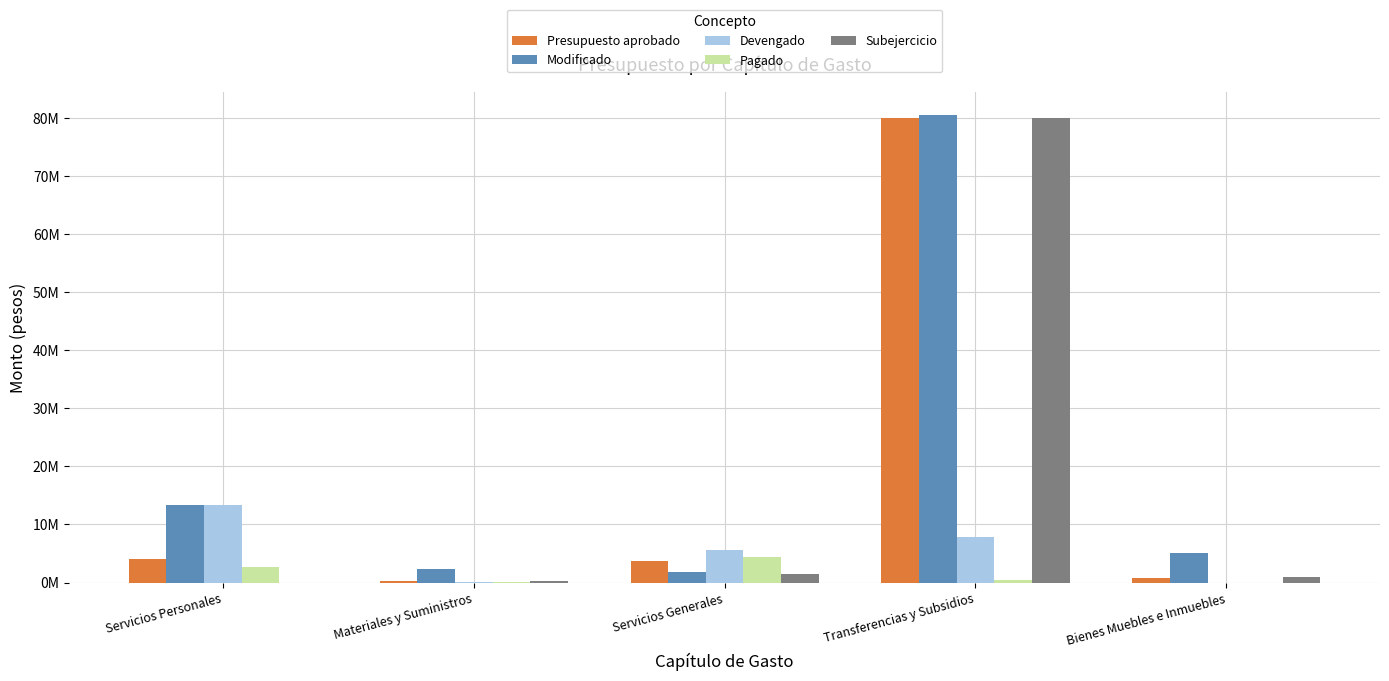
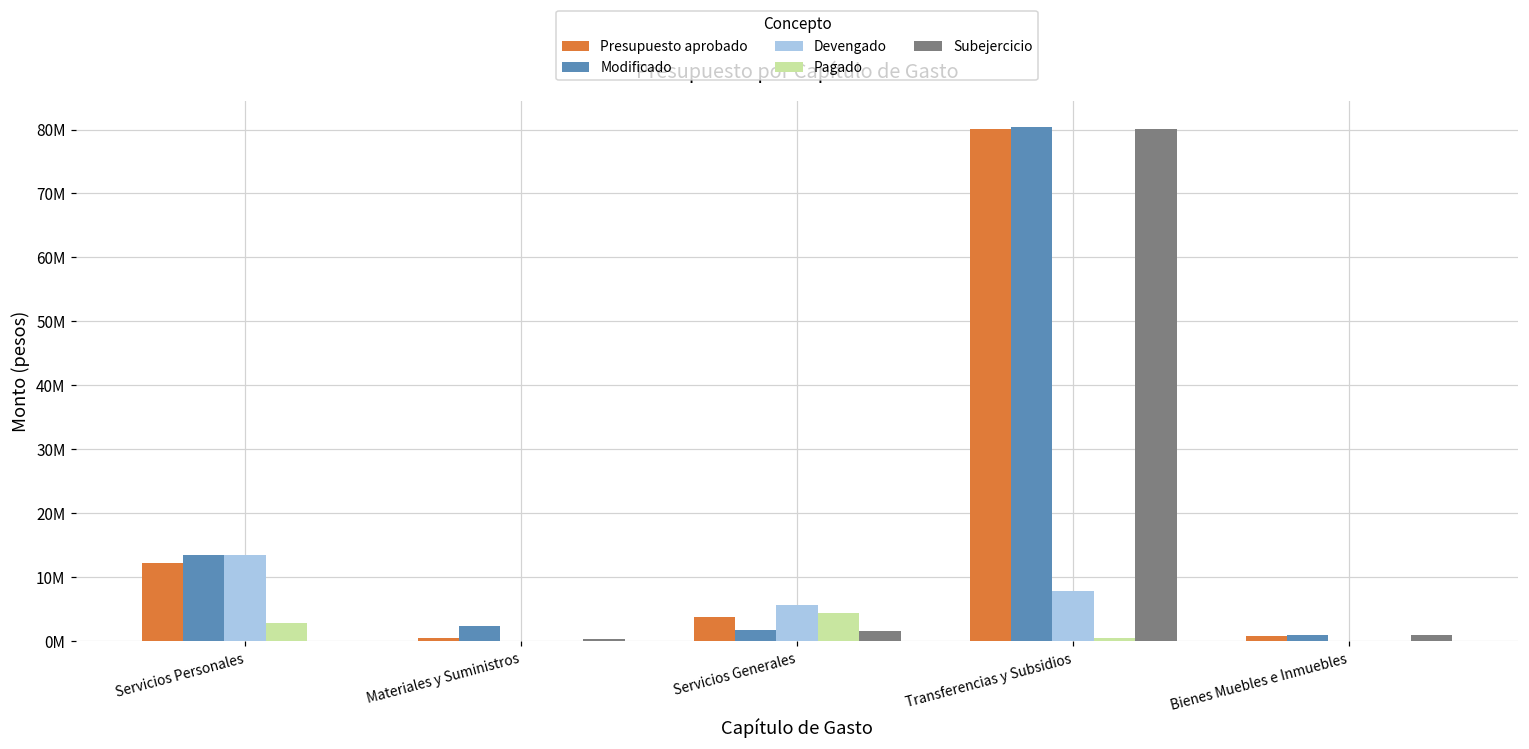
Presupuesto aprobado, Servicios Personales: 4000000 -> 12000000
Modificado, Bienes Muebles e Inmuebles: 5000000 -> 1000000
